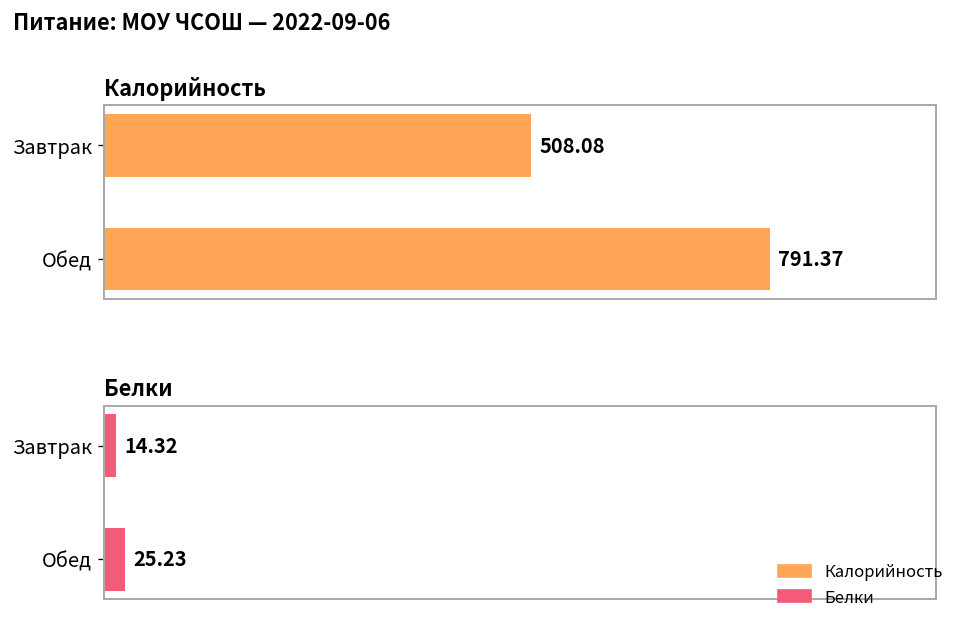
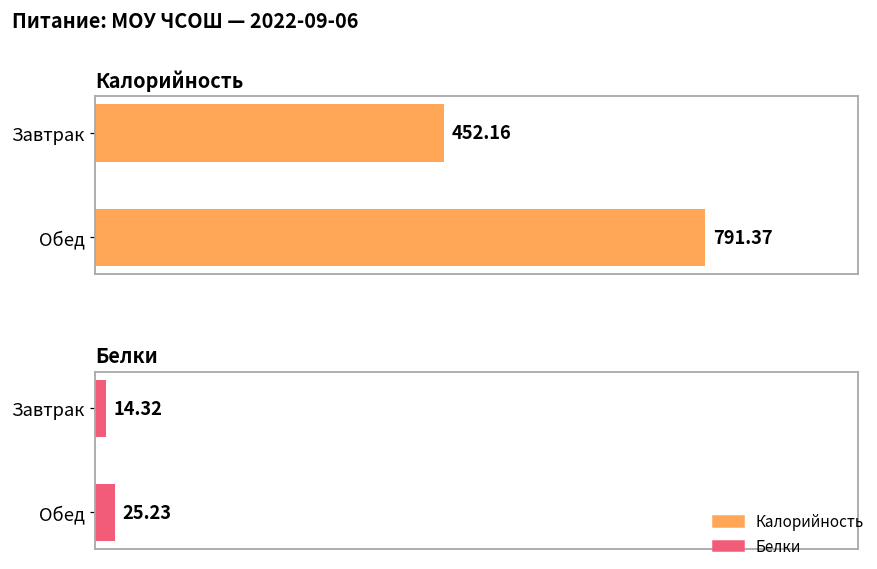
Калорийность, Завтрак: 508.08 -> 452.16
